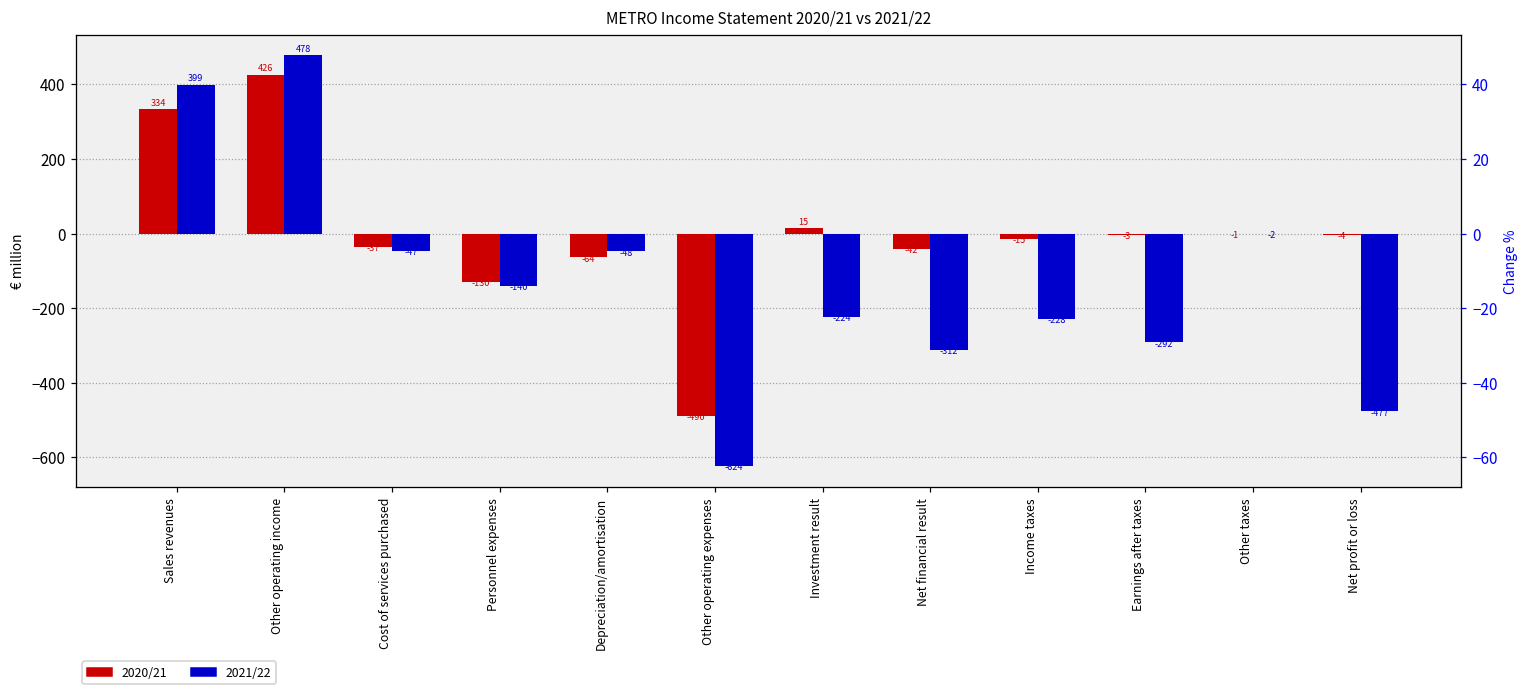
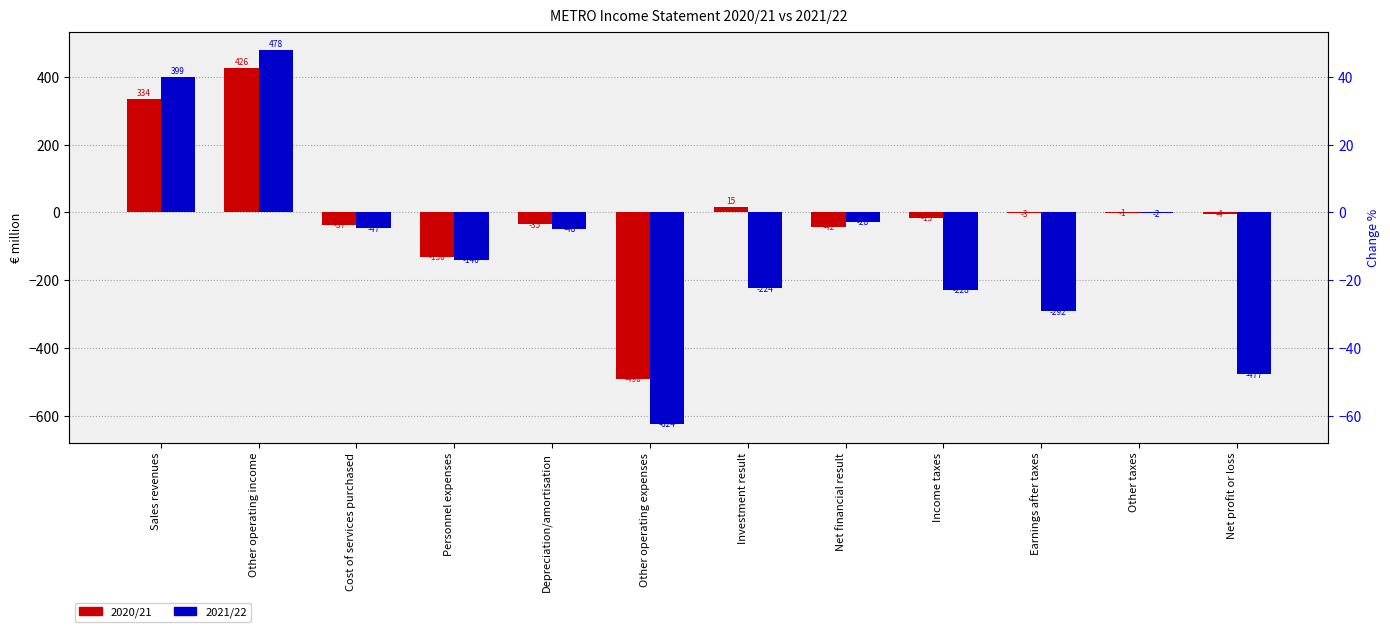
2020/21, Depreciation/amortisation: -64 -> -35
2021/22, Net financial result: -312 -> -28
